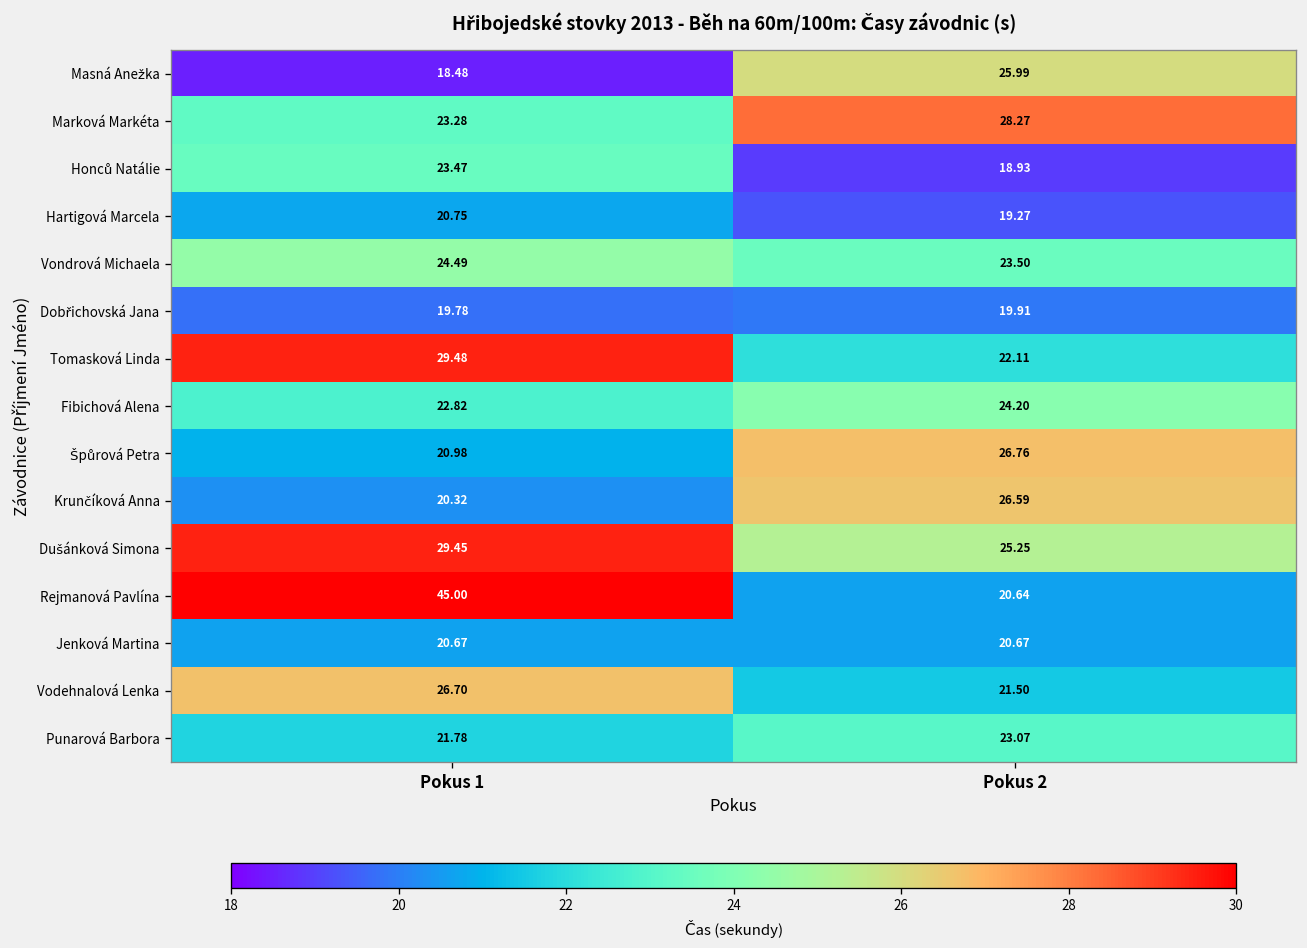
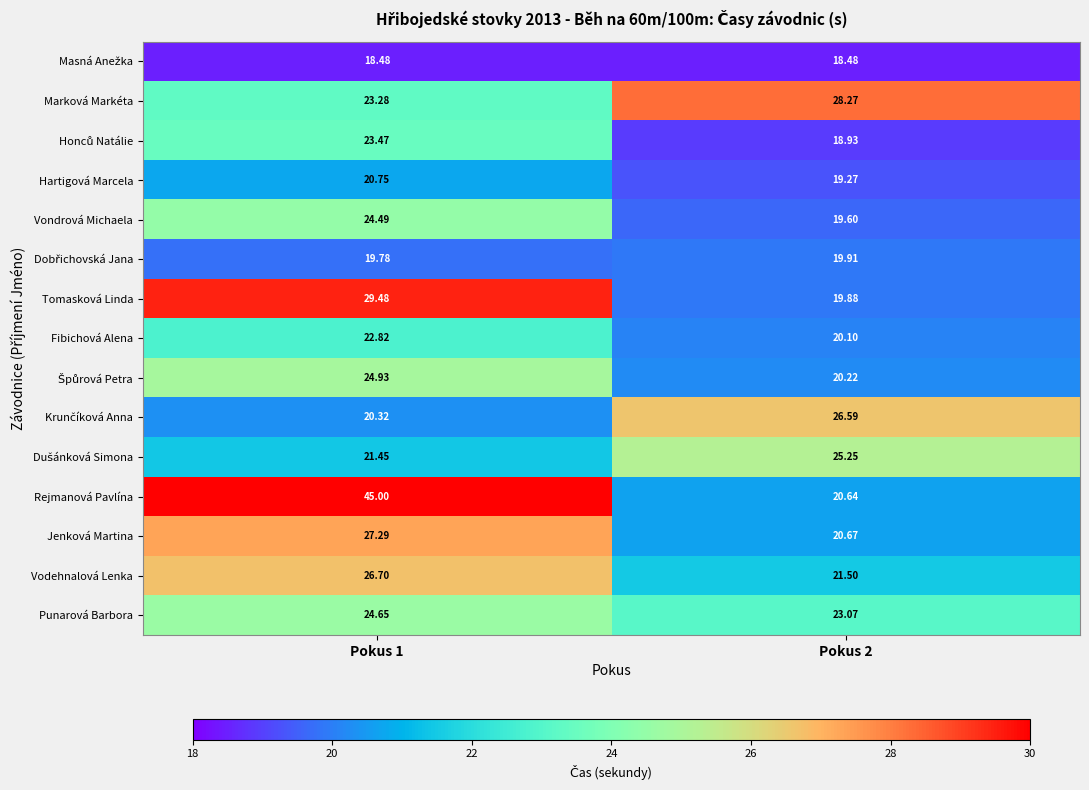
Masná Anežka, Pokus 2: 25.99 -> 18.48
Vondrová Michaela, Pokus 2: 23.50 -> 19.60
Tomasková Linda, Pokus 2: 22.11 -> 19.88
Fibichová Alena, Pokus 2: 24.20 -> 20.10
Špůrová Petra, Pokus 1: 20.98 -> 24.93
Špůrová Petra, Pokus 2: 26.76 -> 20.22
Dušánková Simona, Pokus 1: 29.45 -> 21.45
Jenková Martina, Pokus 1: 20.67 -> 27.29
Punarová Barbora, Pokus 1: 21.78 -> 24.65
